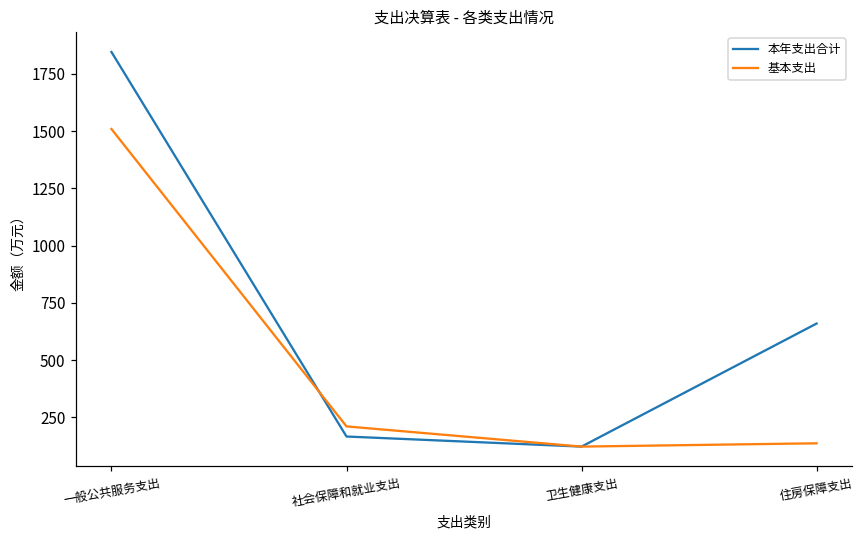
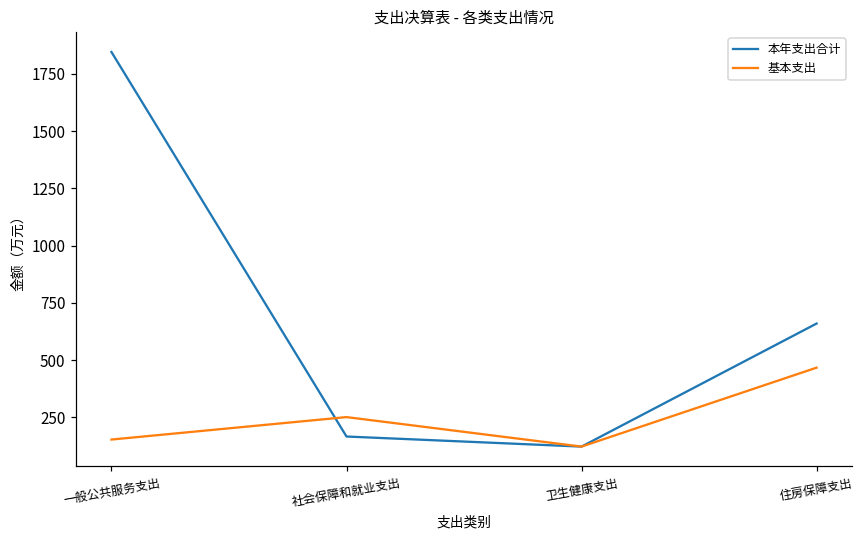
基本支出, 一般公共服务支出: 1510 -> 150
基本支出, 社会保障和就业支出: 210 -> 250
基本支出, 住房保障支出: 140 -> 470
